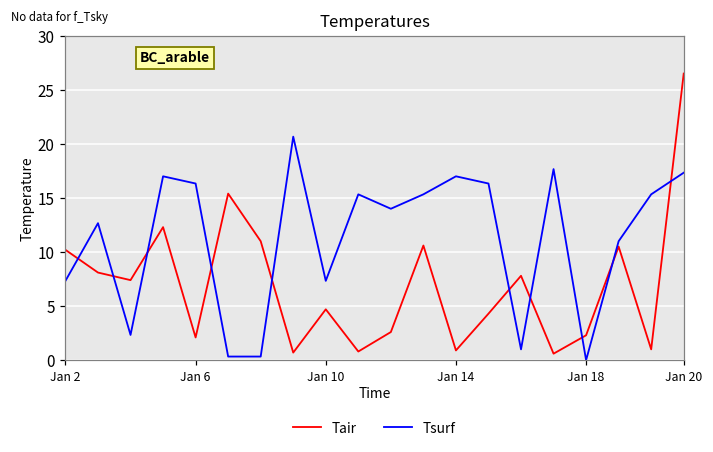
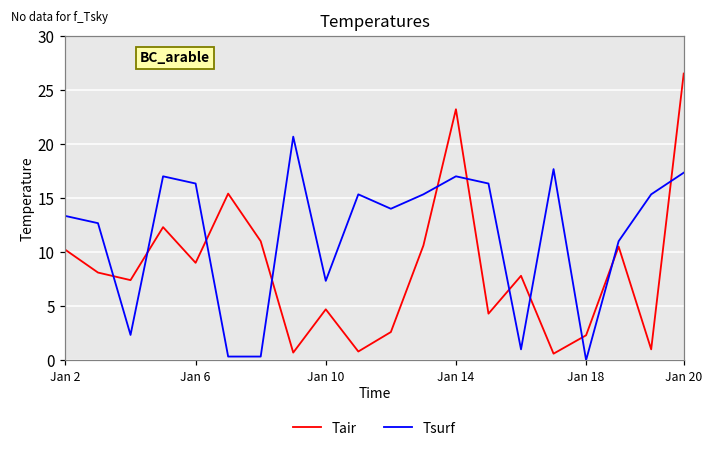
Tsurf, Jan 2: 7 -> 13
Tair, Jan 6: 2 -> 9
Tair, Jan 14: 1 -> 23
